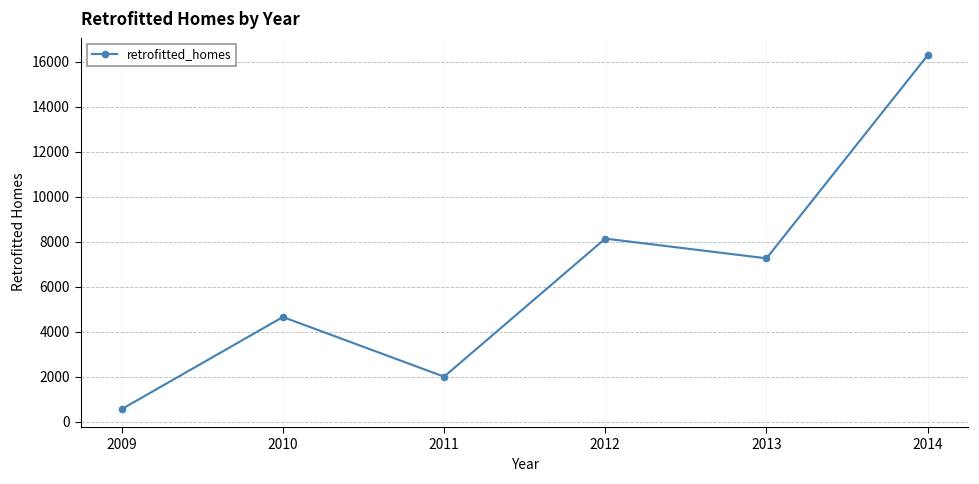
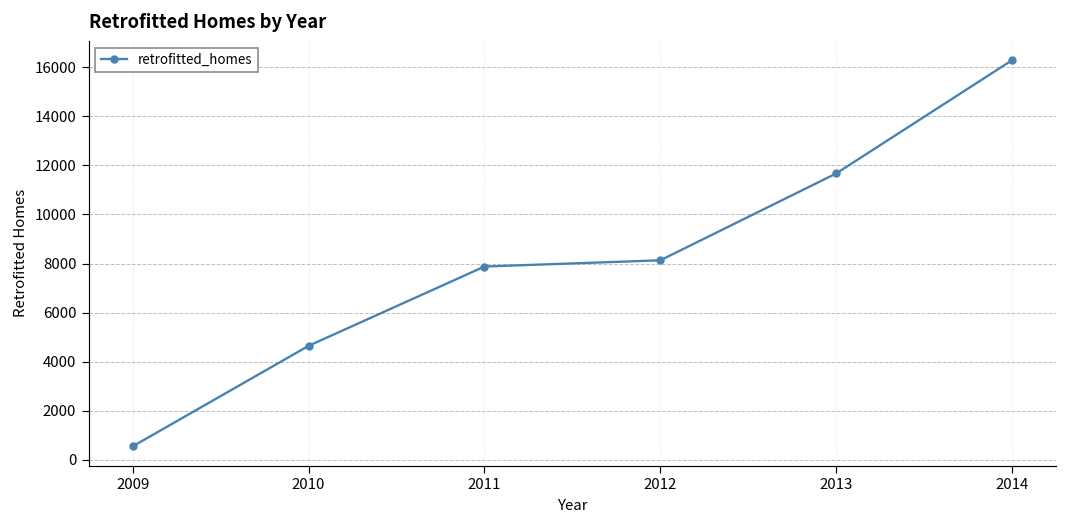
2011: 2000 -> 7900
2013: 7300 -> 11700
